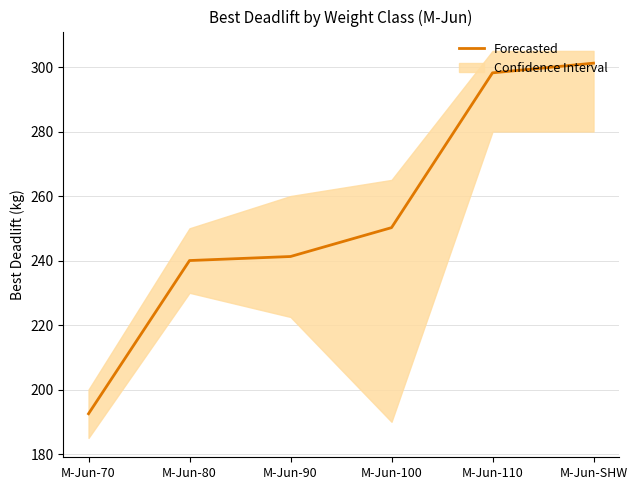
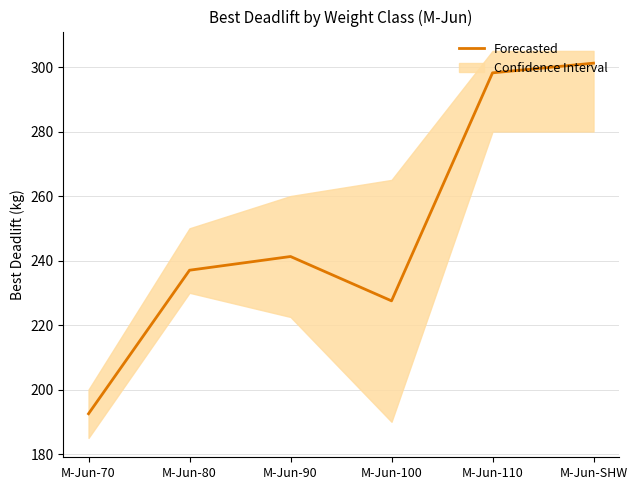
Forecasted, M-Jun-80: 240 -> 237
Forecasted, M-Jun-100: 250 -> 228
